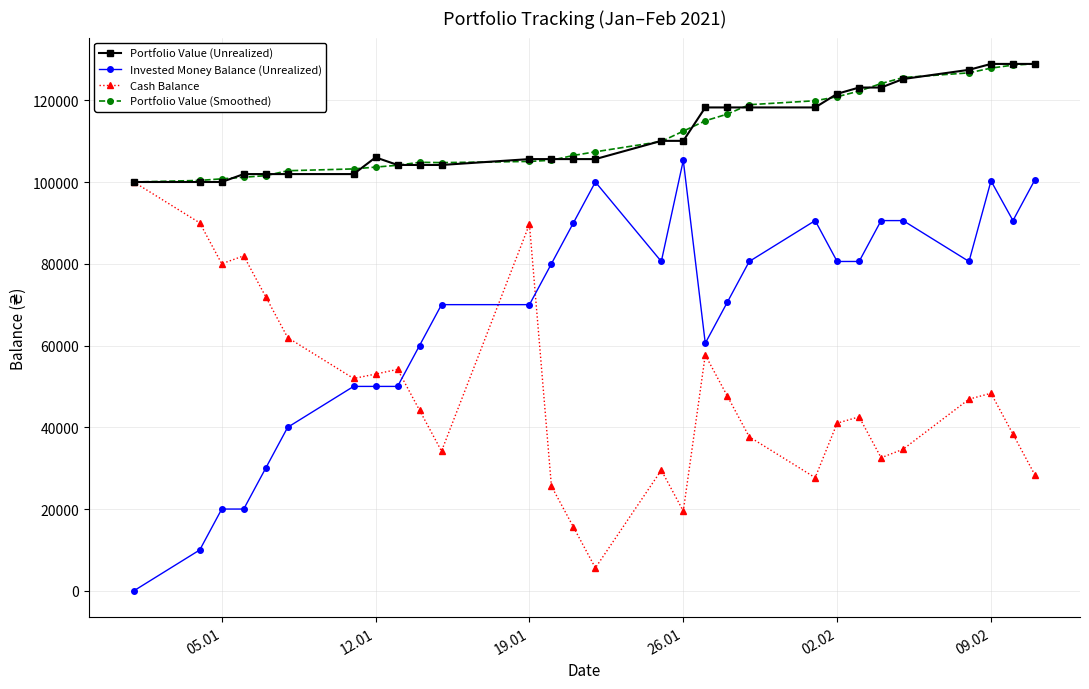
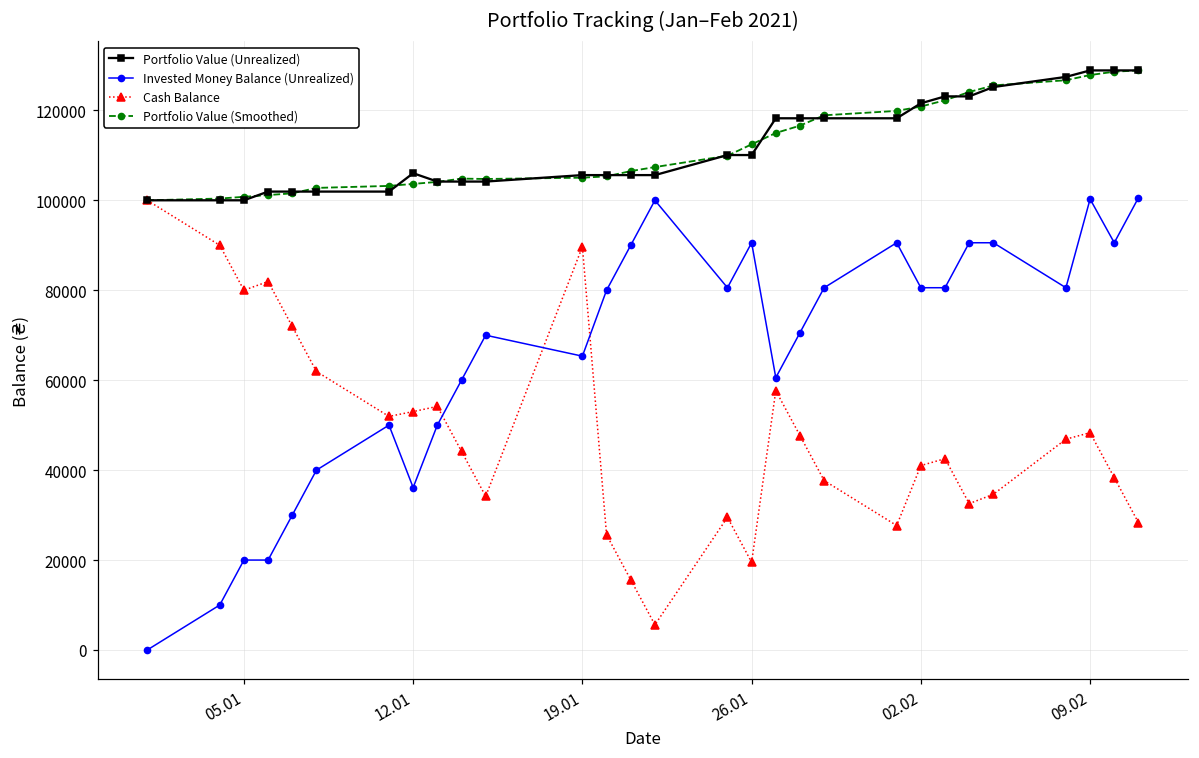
Invested Money Balance (Unrealized), 12.01: 50000 -> 36000
Invested Money Balance (Unrealized), 19.01: 70000 -> 65000
Invested Money Balance (Unrealized), 26.01: 105000 -> 91000
